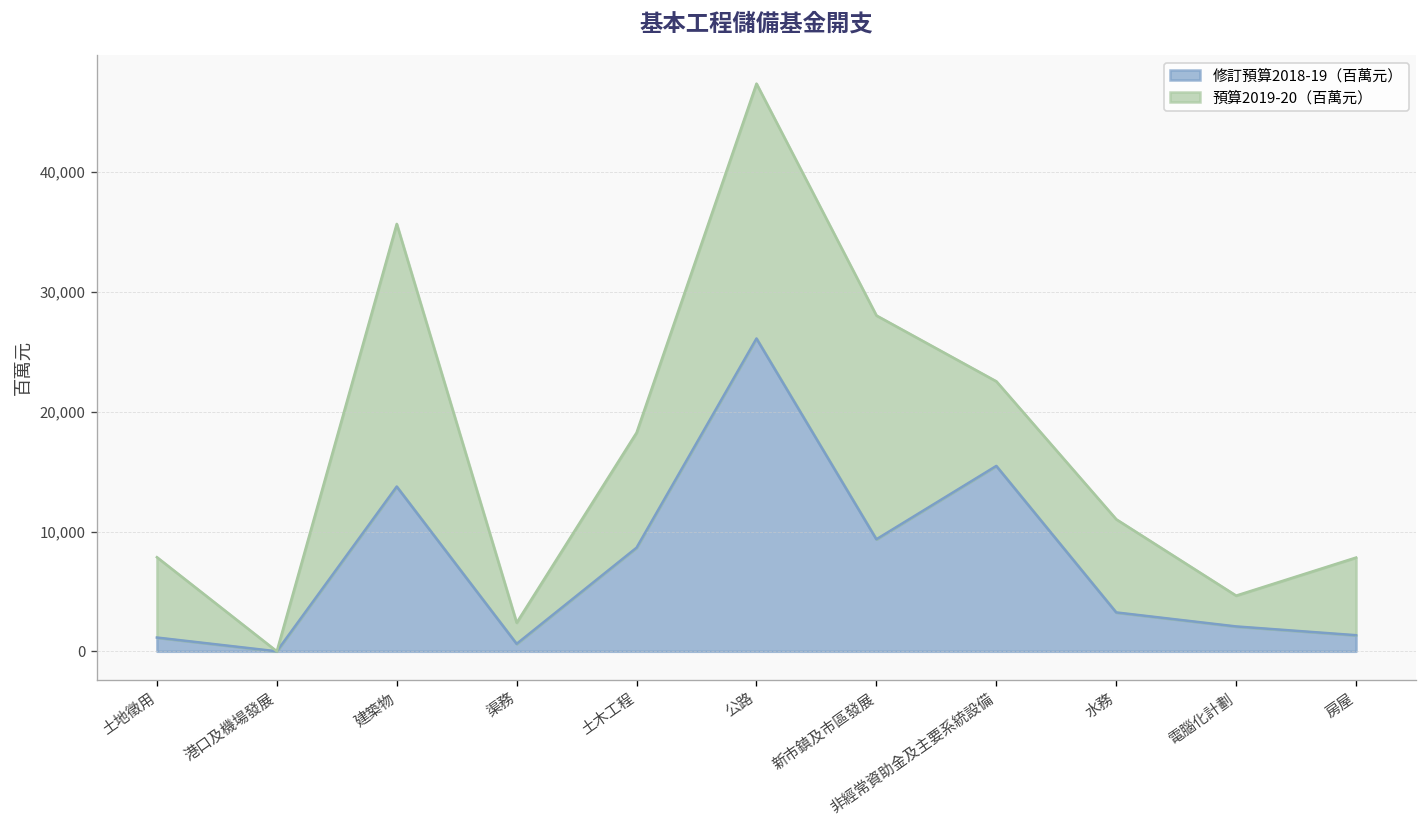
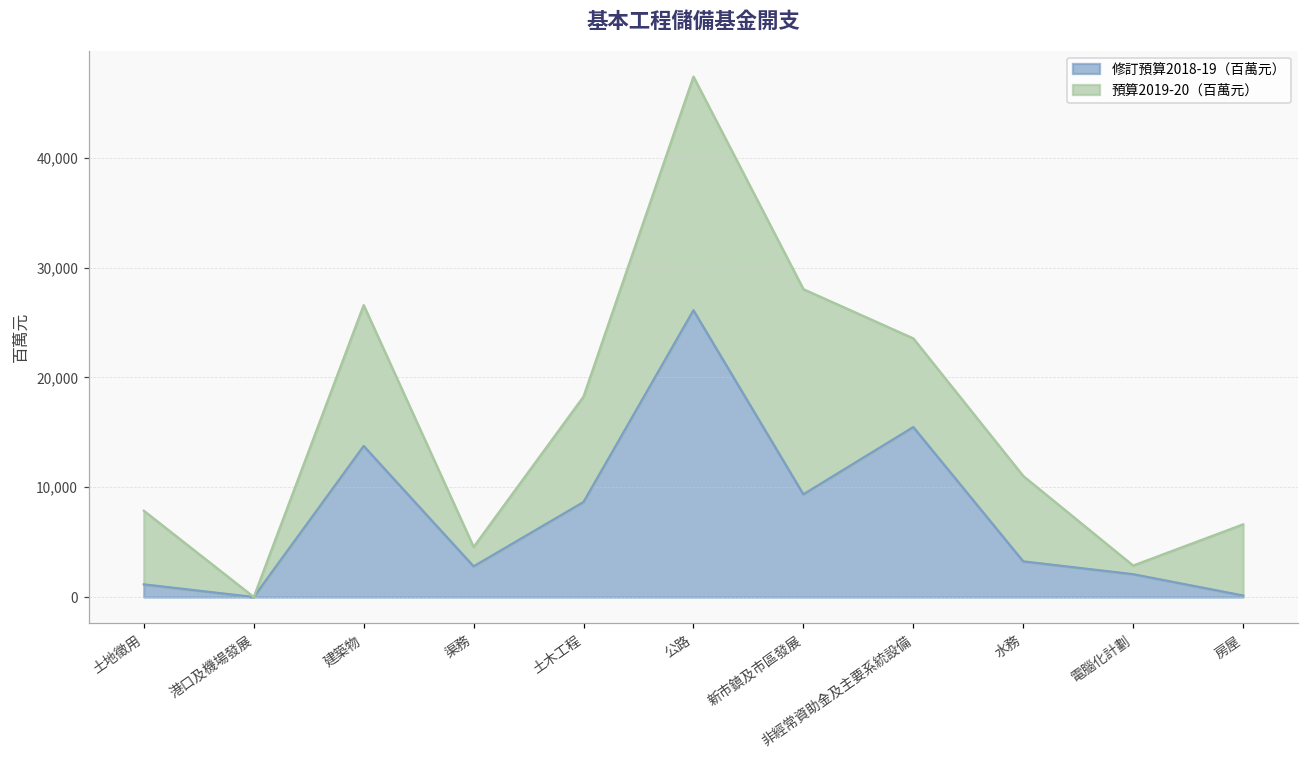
預算2019-20（百萬元）, 建築物: 22,000 -> 13,000
修訂預算2018-19（百萬元）, 渠務: 1,000 -> 3,000
預算2019-20（百萬元）, 非經常資助金及主要系統設備: 7,000 -> 8,000
預算2019-20（百萬元）, 電腦化計劃: 3,000 -> 1,000
修訂預算2018-19（百萬元）, 房屋: 1,000 -> 0
